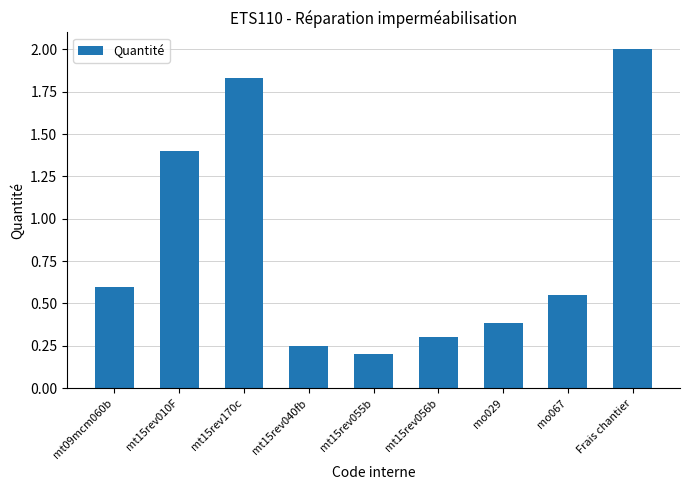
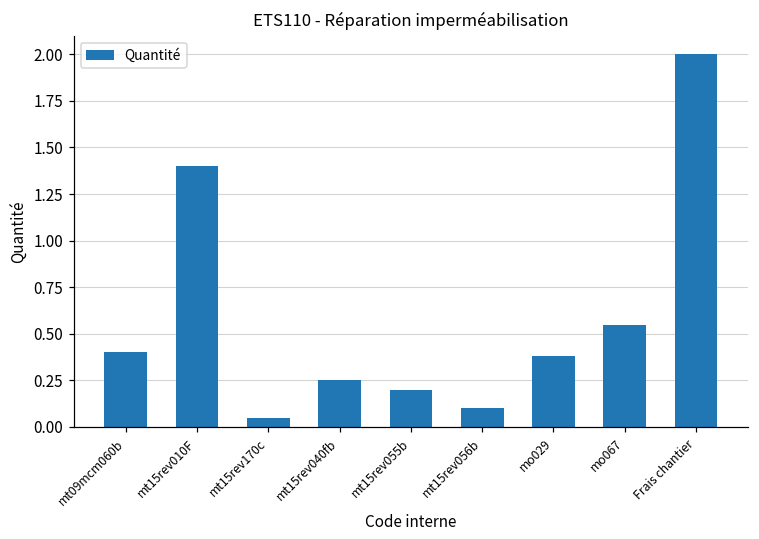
mt09mcm060b: 0.6 -> 0.4
mt15rev170c: 1.83 -> 0.05
mt15rev056b: 0.3 -> 0.1
